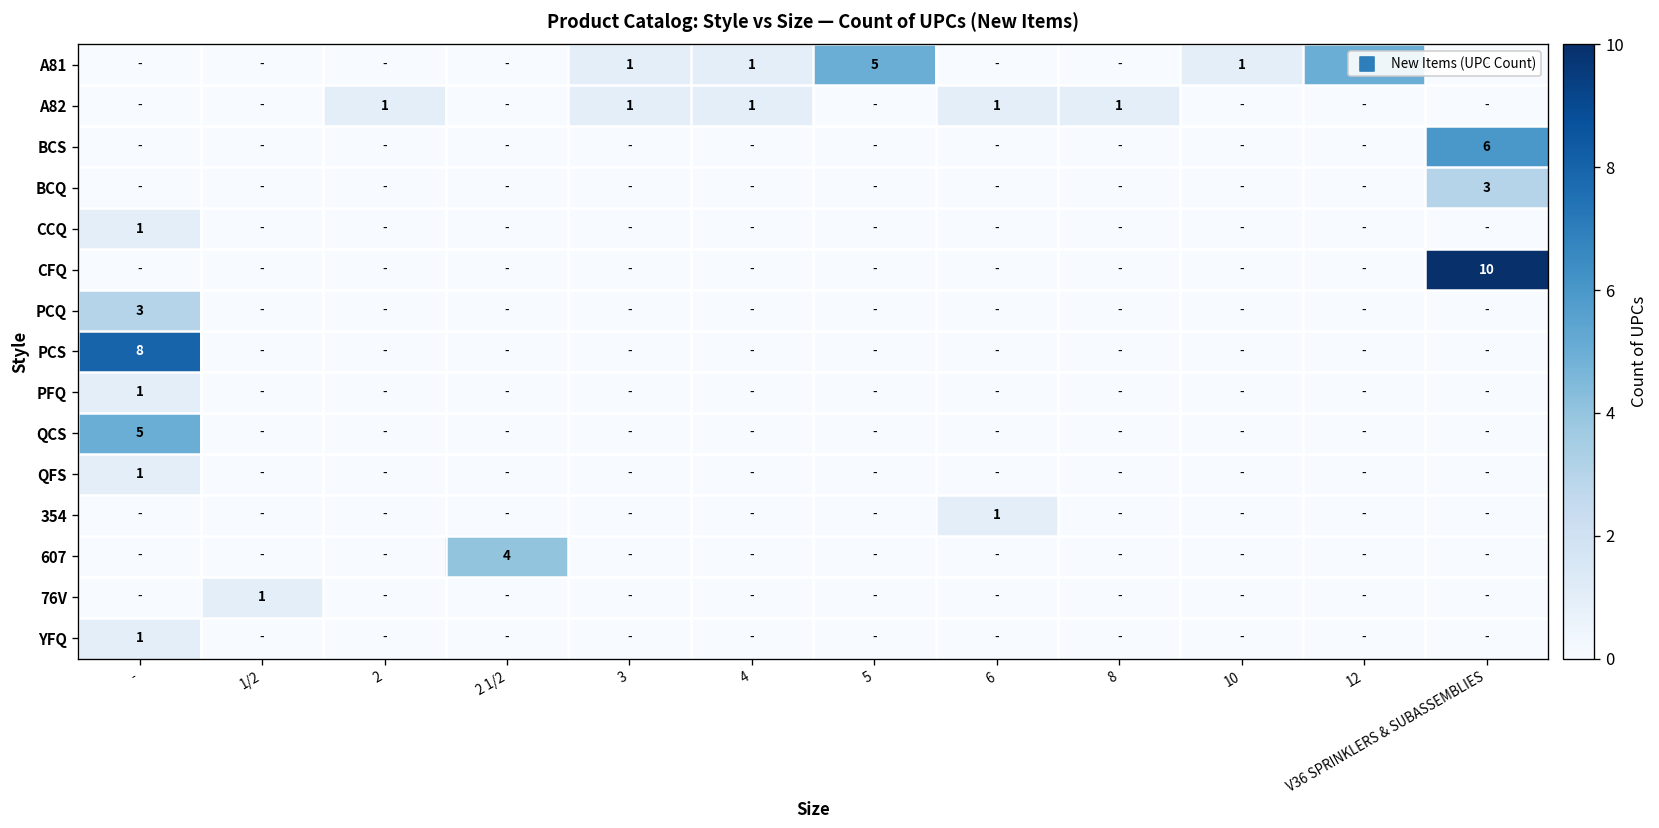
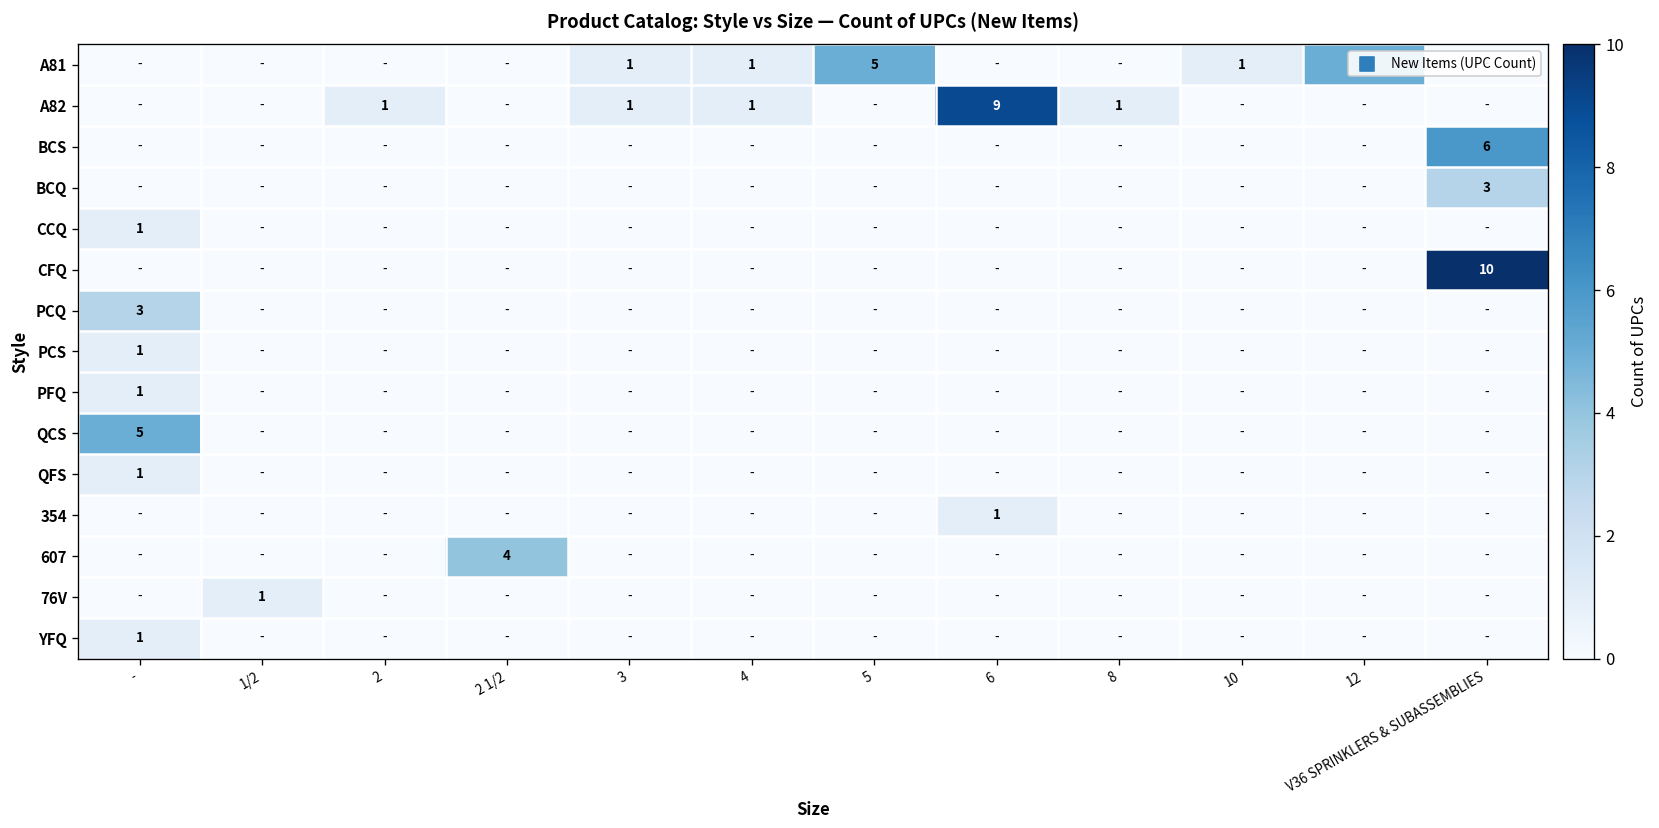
A82, 6: 1 -> 9
PCS, -: 8 -> 1
